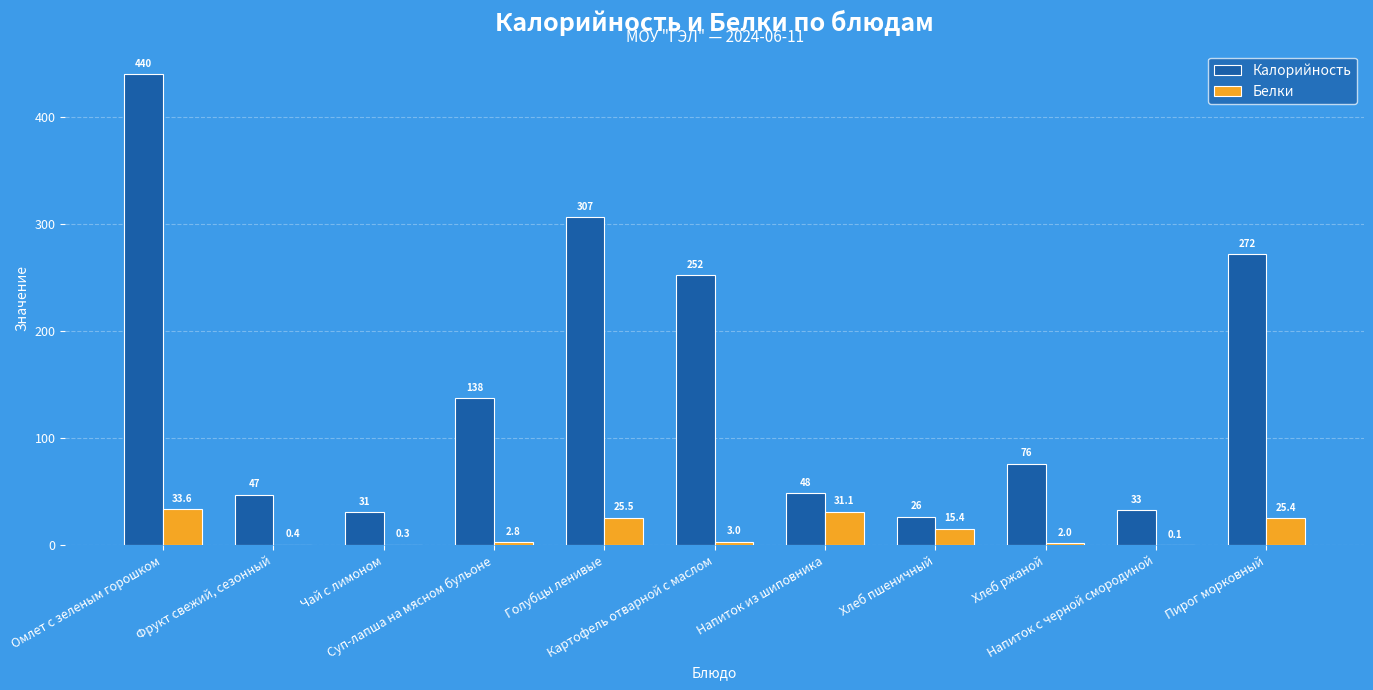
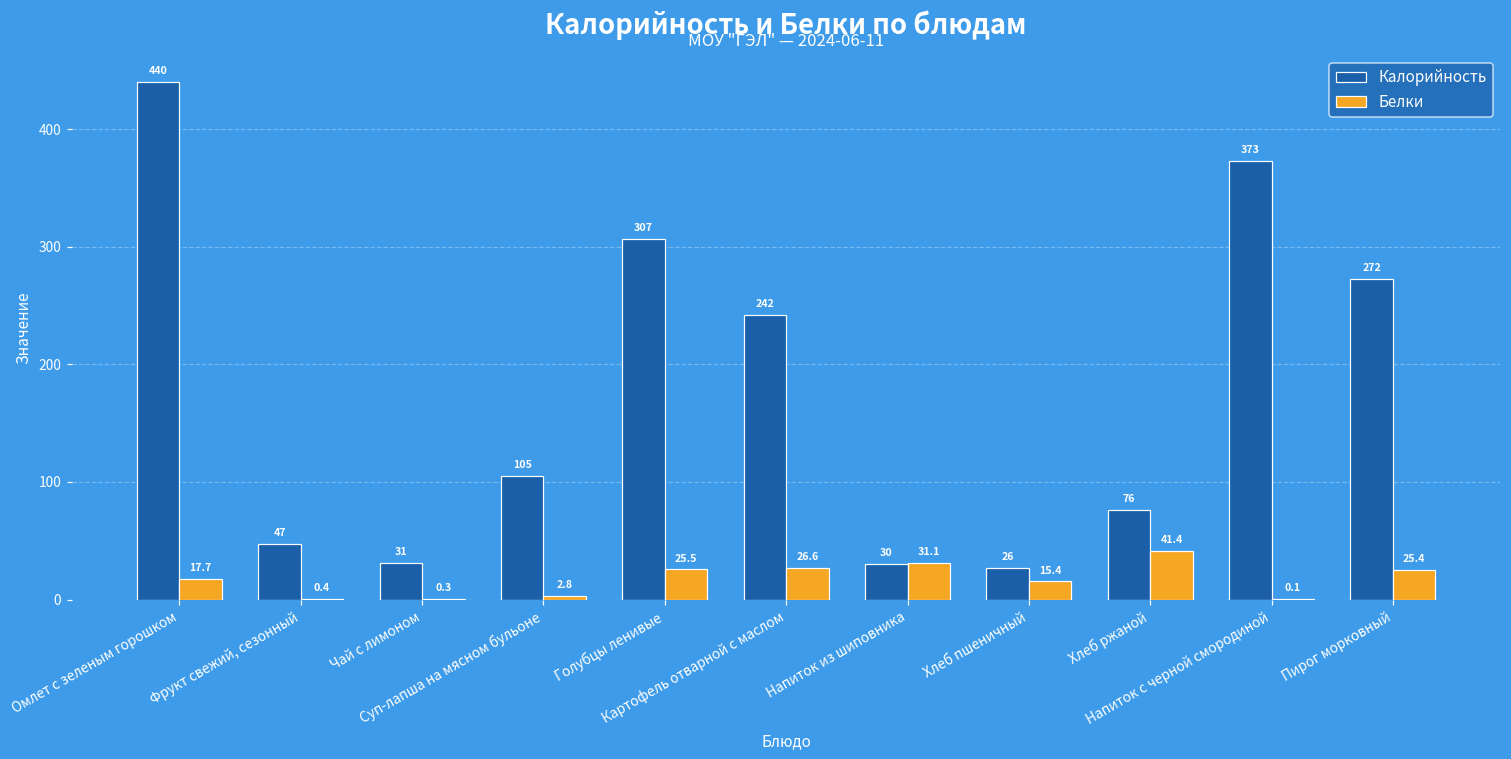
Белки, Омлет с зеленым горошком: 33.6 -> 17.7
Калорийность, Суп-лапша на мясном бульоне: 138 -> 105
Калорийность, Картофель отварной с маслом: 252 -> 242
Белки, Картофель отварной с маслом: 3.0 -> 26.6
Калорийность, Напиток из шиповника: 48 -> 30
Белки, Хлеб ржаной: 2.0 -> 41.4
Калорийность, Напиток с черной смородиной: 33 -> 373
